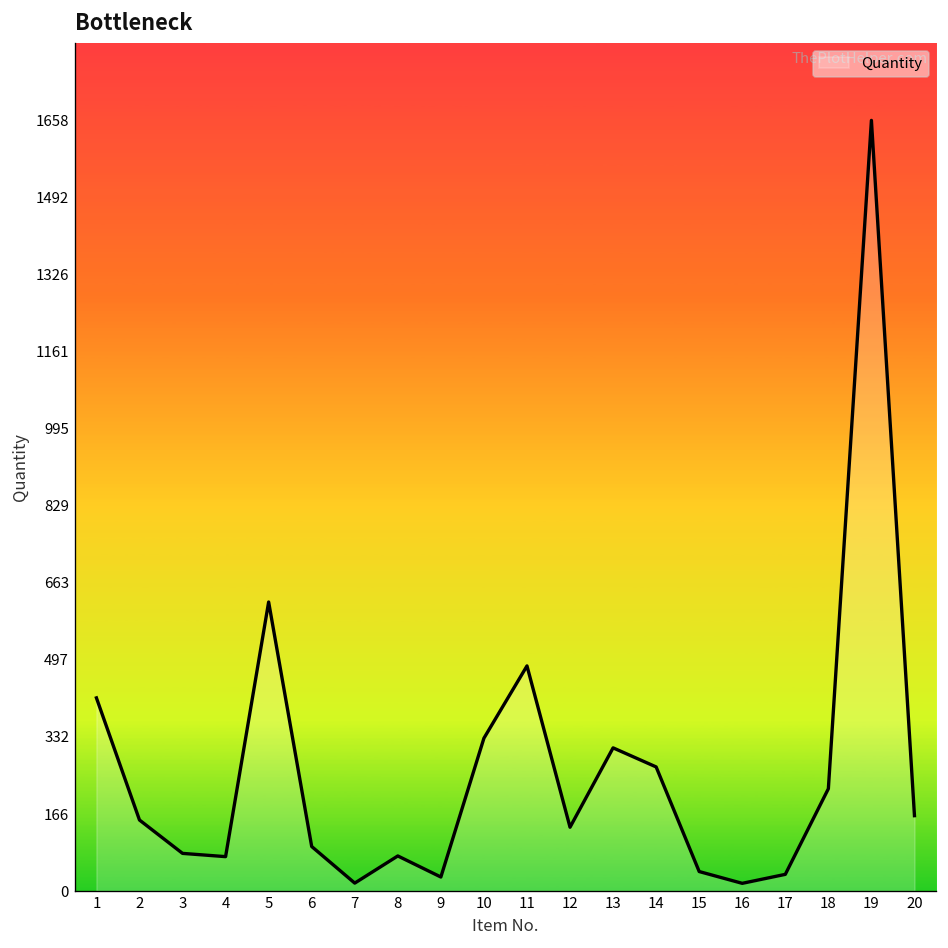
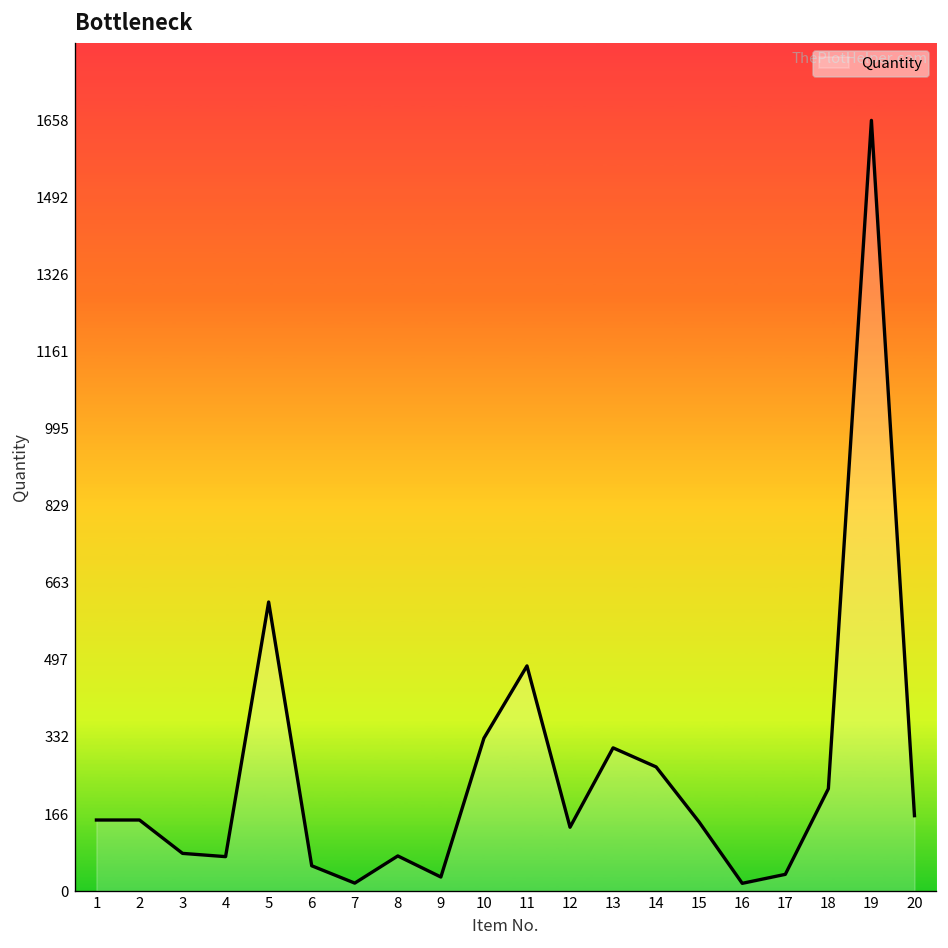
1: 420 -> 150
6: 100 -> 50
15: 40 -> 150
